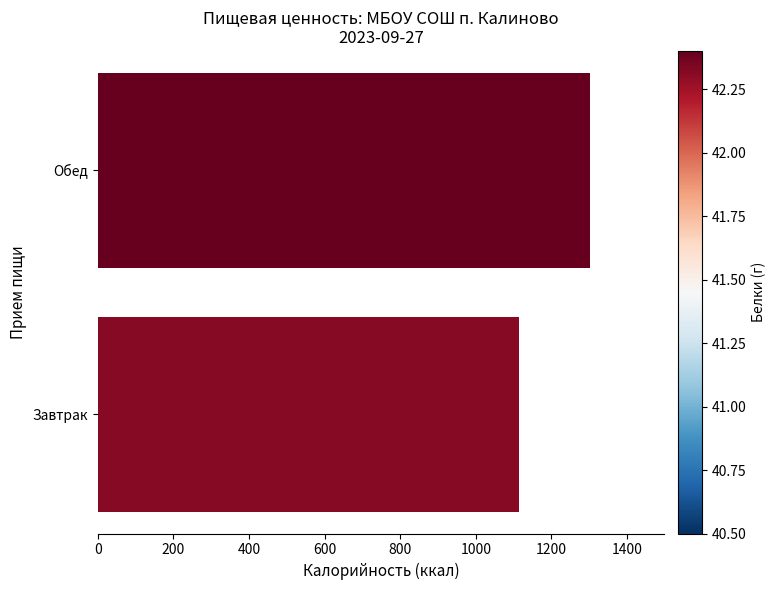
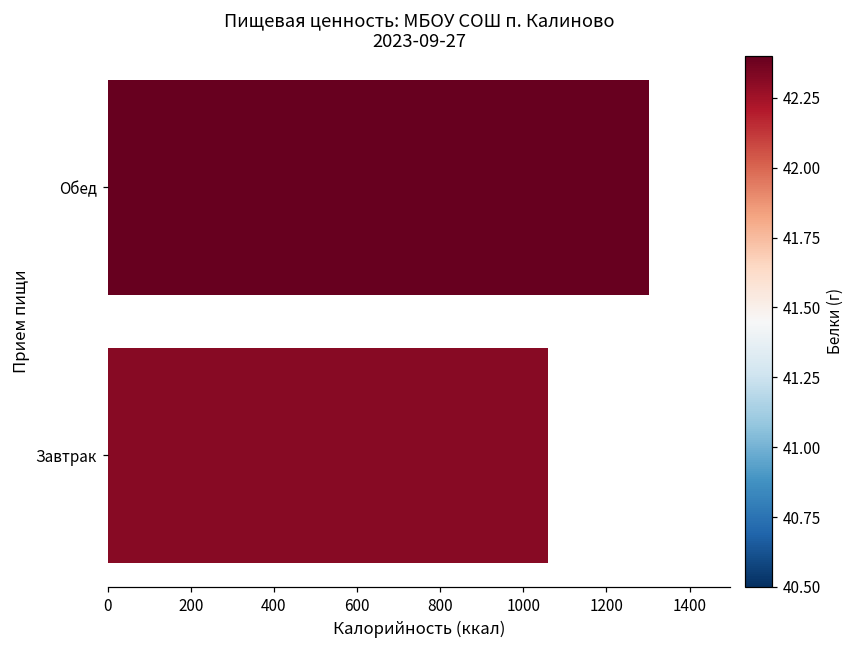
Завтрак: 1120 -> 1060
